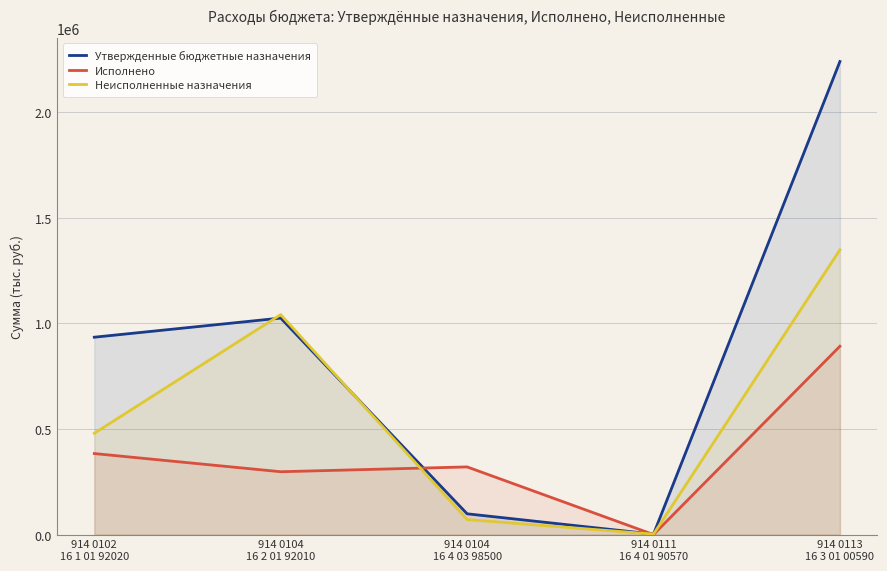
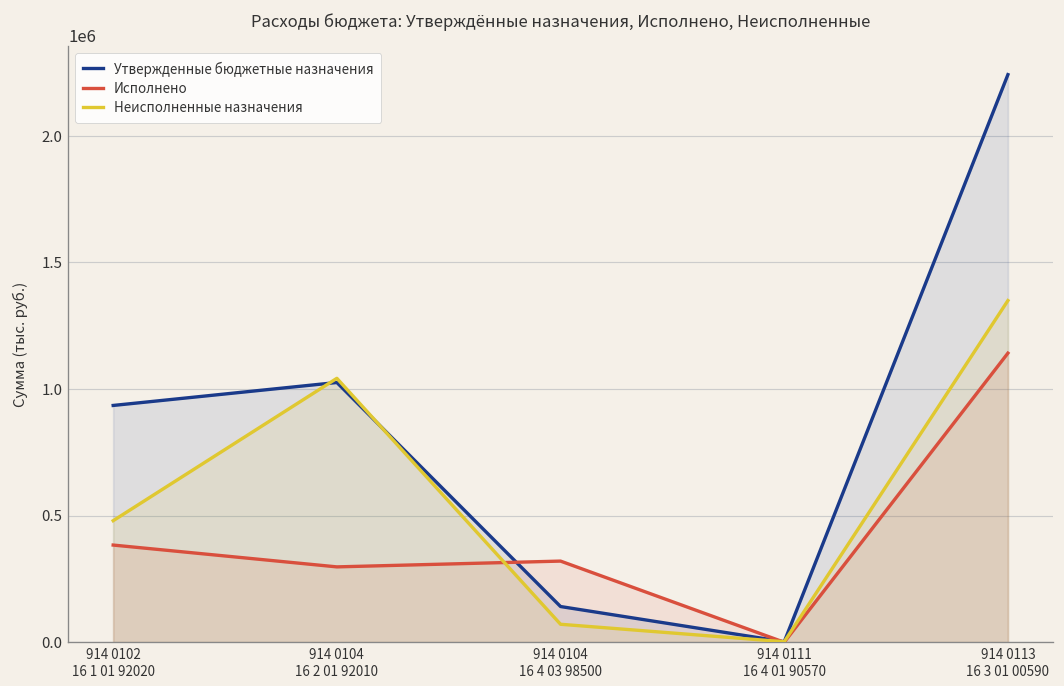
Утвержденные бюджетные назначения, 914 0104 16 4 03 98500: 100000 -> 140000
Исполнено, 914 0113 16 3 01 00590: 890000 -> 1140000
